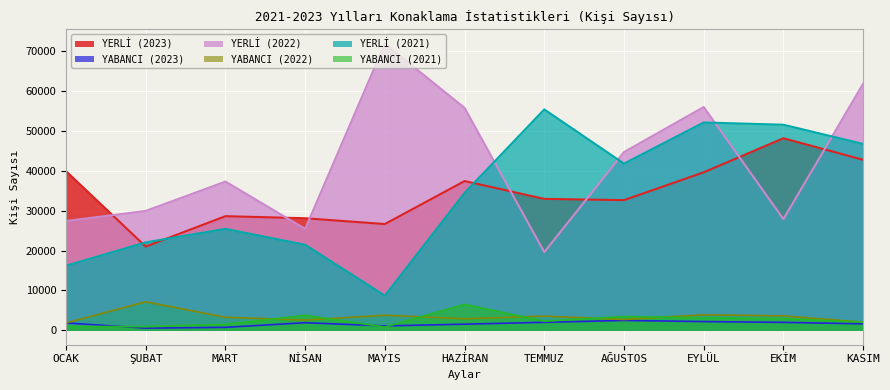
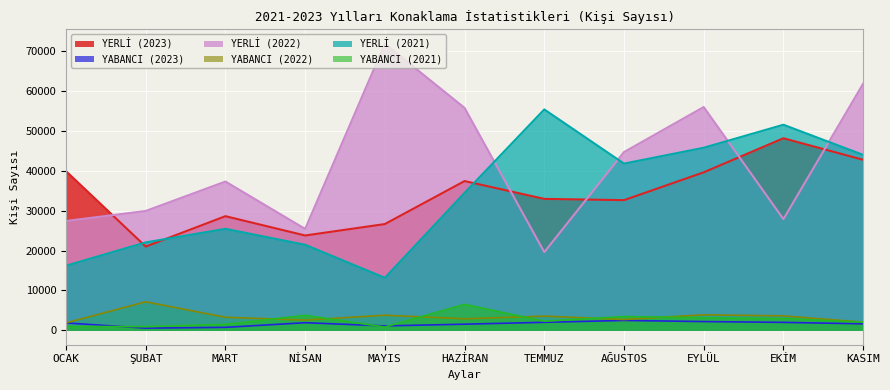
YERLİ (2023), NİSAN: 28000 -> 24000
YERLİ (2021), MAYIS: 9000 -> 13000
YERLİ (2021), EYLÜL: 52000 -> 46000
YERLİ (2021), KASIM: 47000 -> 44000
